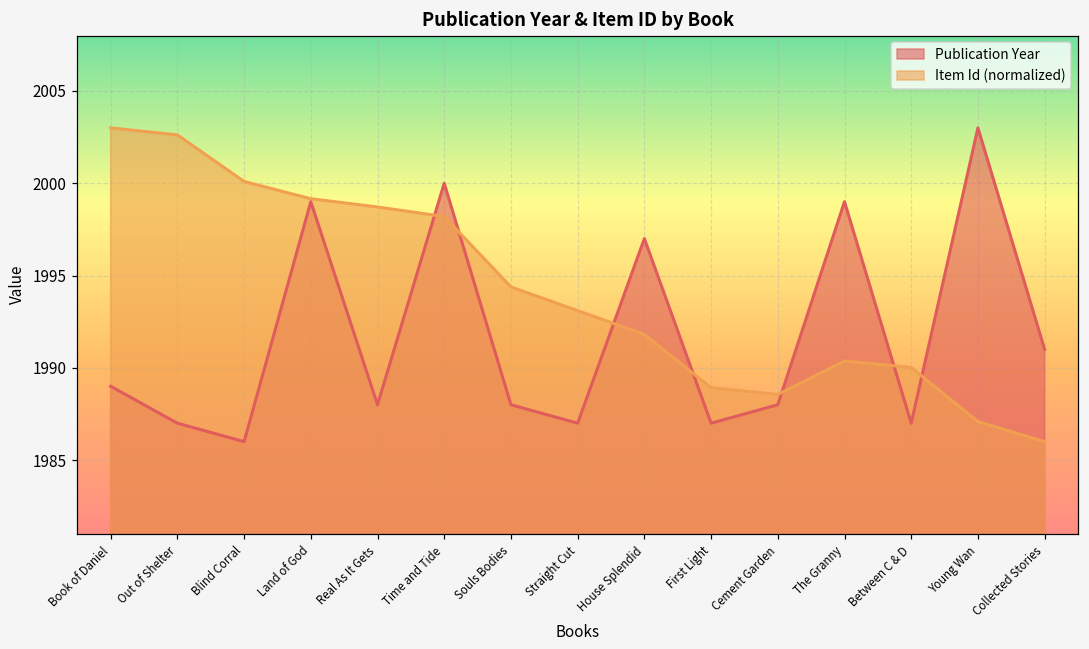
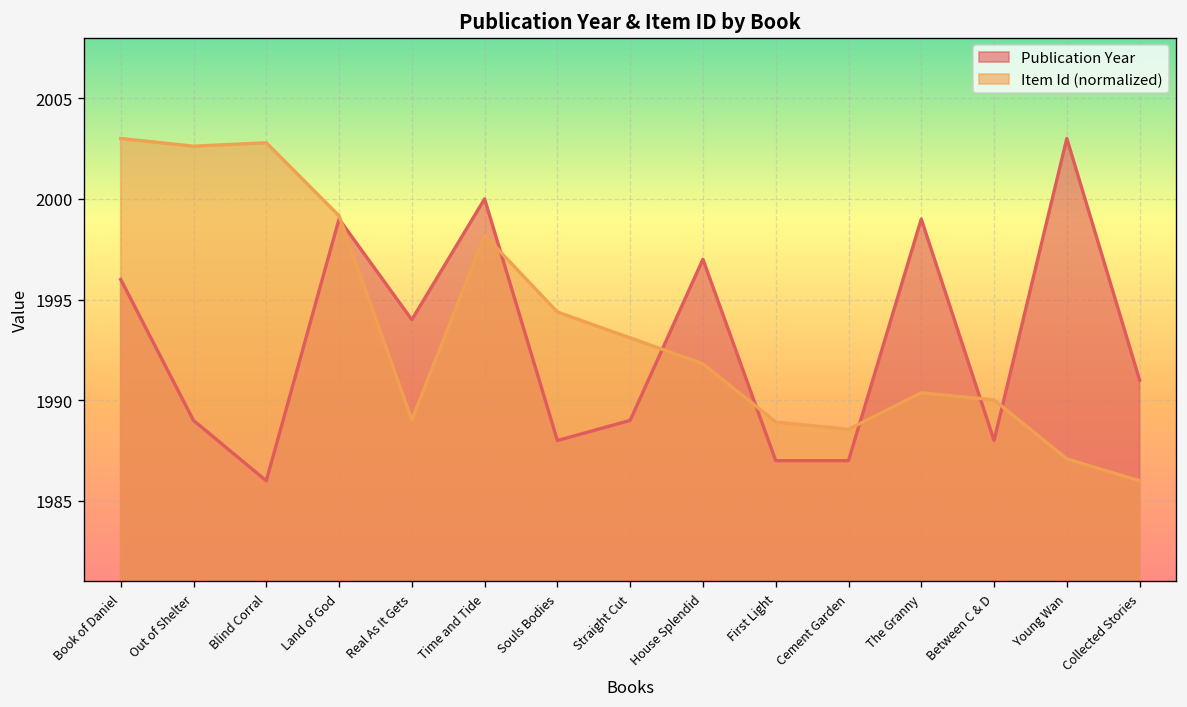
Publication Year, Book of Daniel: 1989 -> 1996
Publication Year, Out of Shelter: 1987 -> 1989
Item Id (normalized), Blind Corral: 2000.1 -> 2002.8
Publication Year, Real As It Gets: 1988 -> 1994
Item Id (normalized), Real As It Gets: 1998.7 -> 1989.0
Publication Year, Straight Cut: 1987 -> 1989
Publication Year, Cement Garden: 1988 -> 1987
Publication Year, Between C & D: 1987 -> 1988
